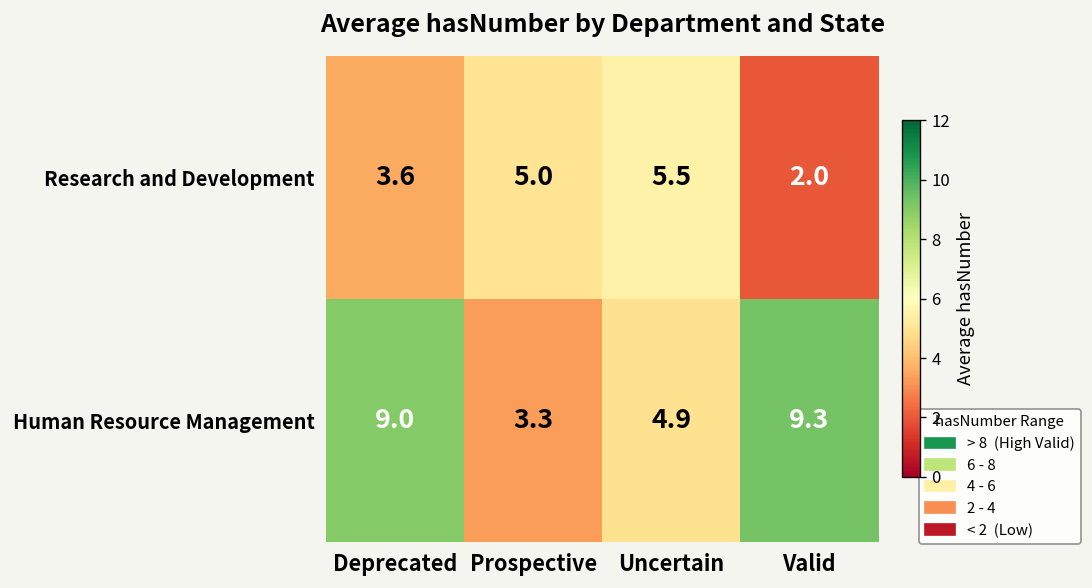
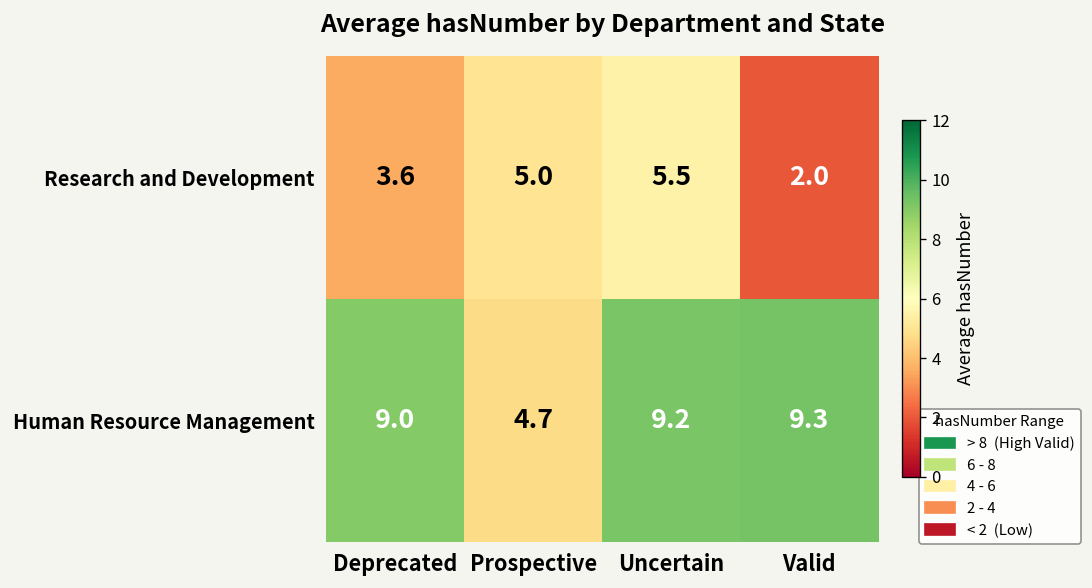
Human Resource Management, Prospective: 3.3 -> 4.7
Human Resource Management, Uncertain: 4.9 -> 9.2
